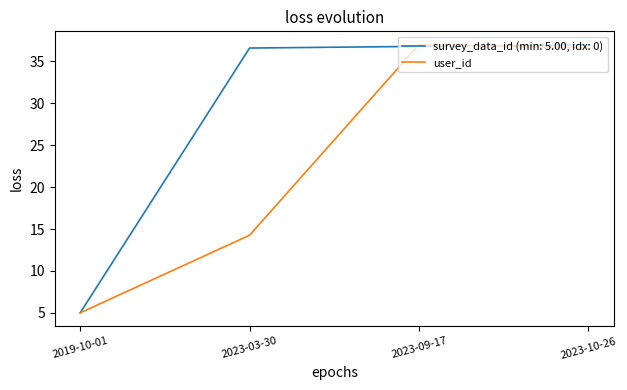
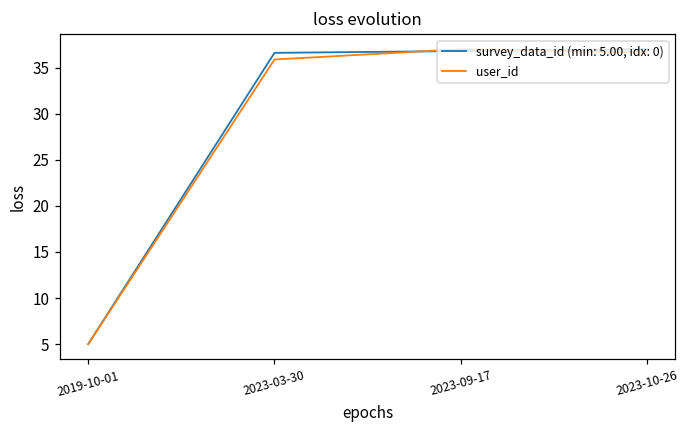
user_id, 2023-03-30: 14 -> 36
